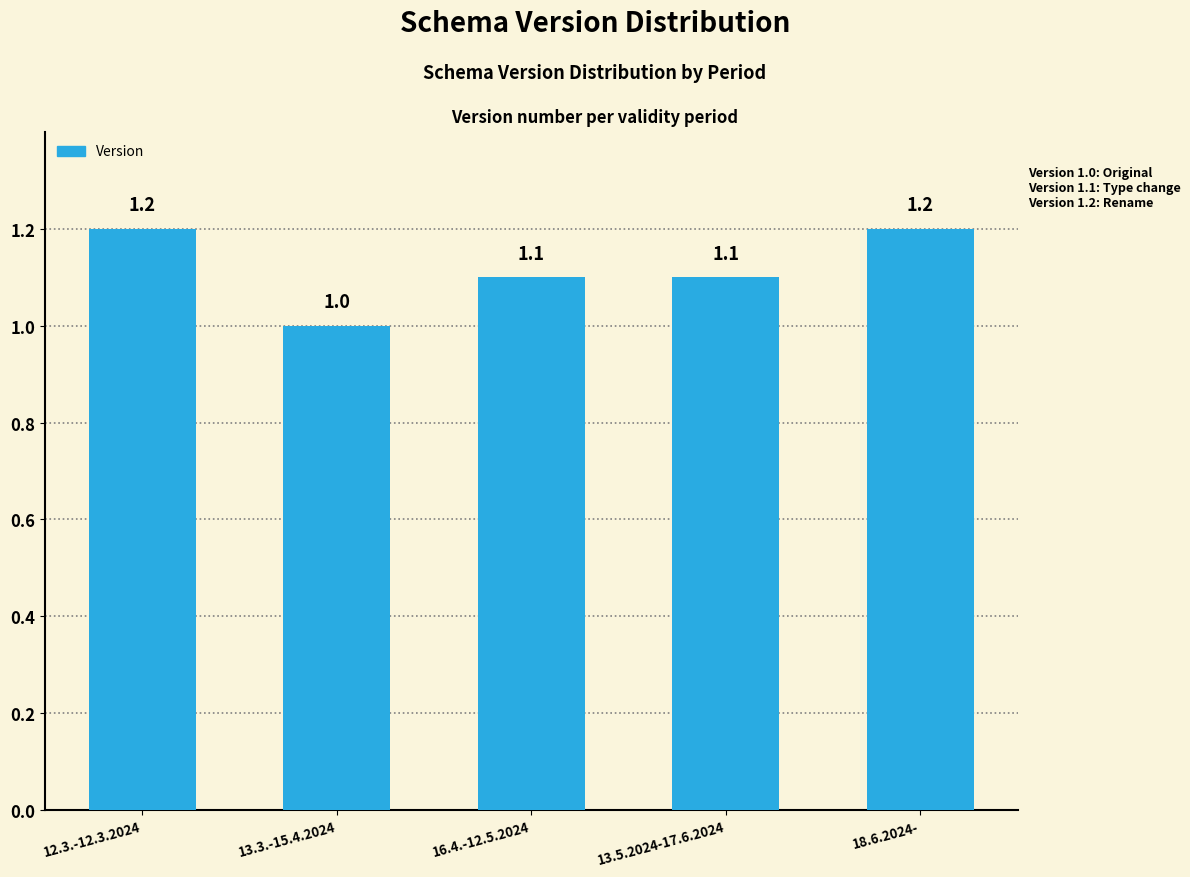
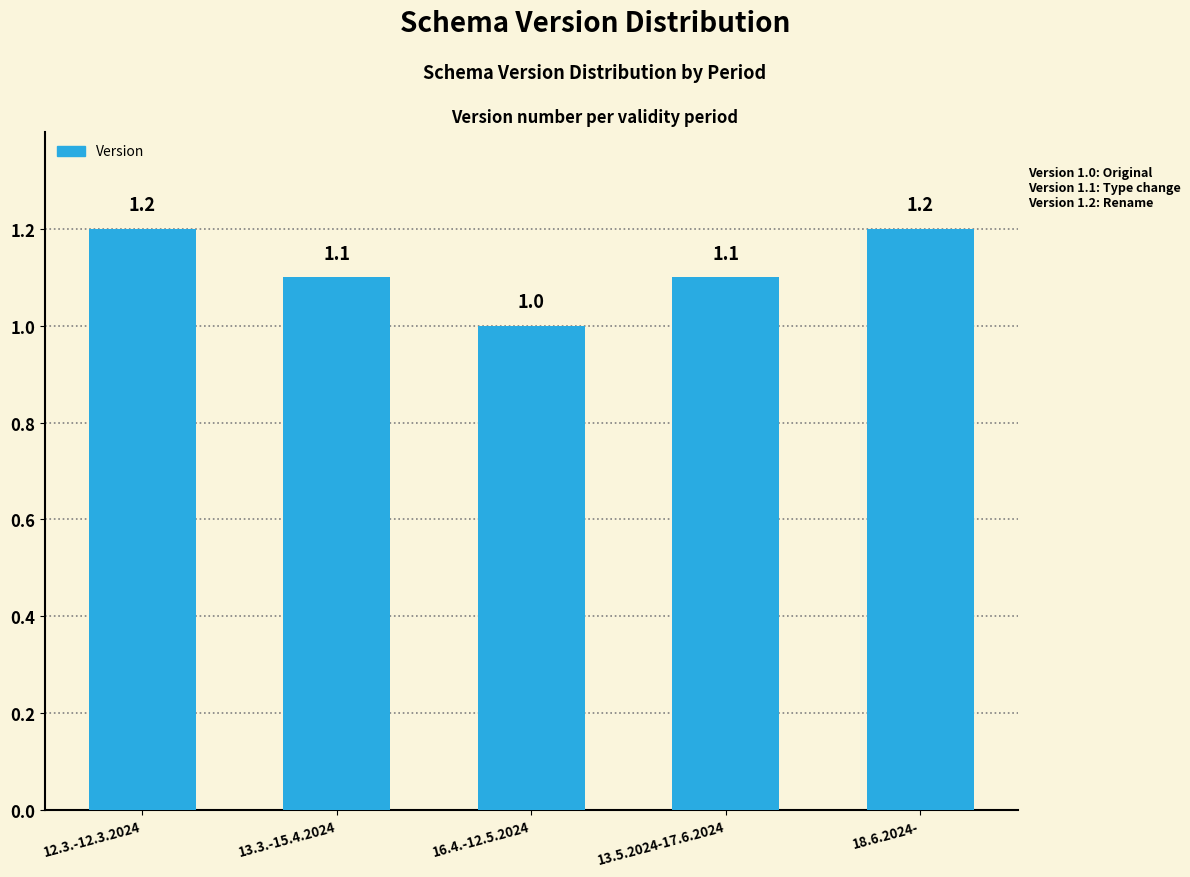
13.3.-15.4.2024: 1.0 -> 1.1
16.4.-12.5.2024: 1.1 -> 1.0
